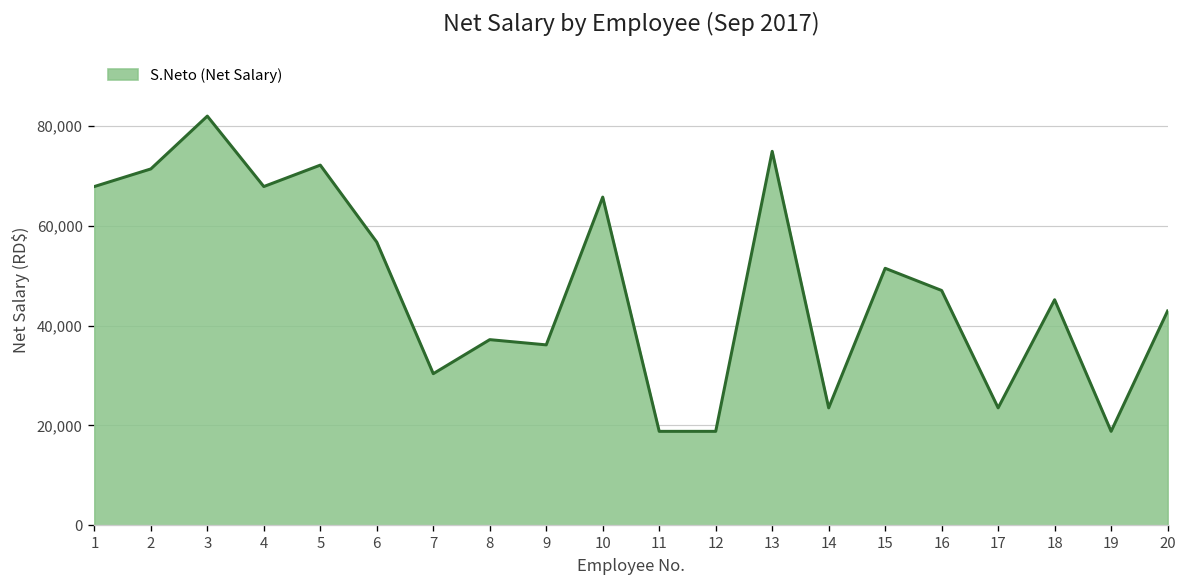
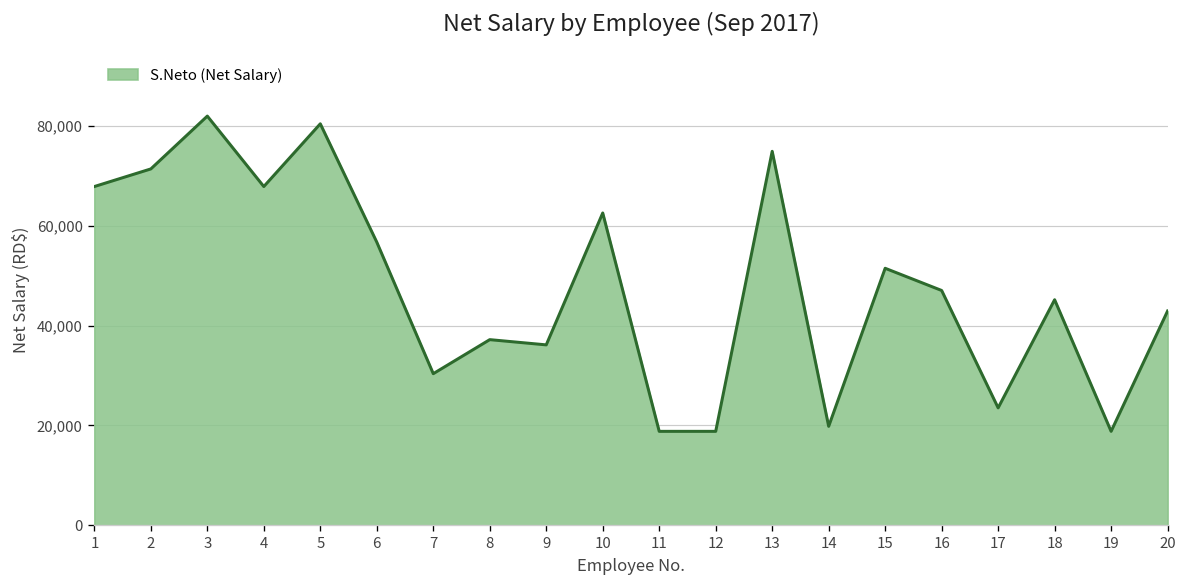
5: 72,000 -> 80,000
10: 66,000 -> 63,000
14: 24,000 -> 20,000
